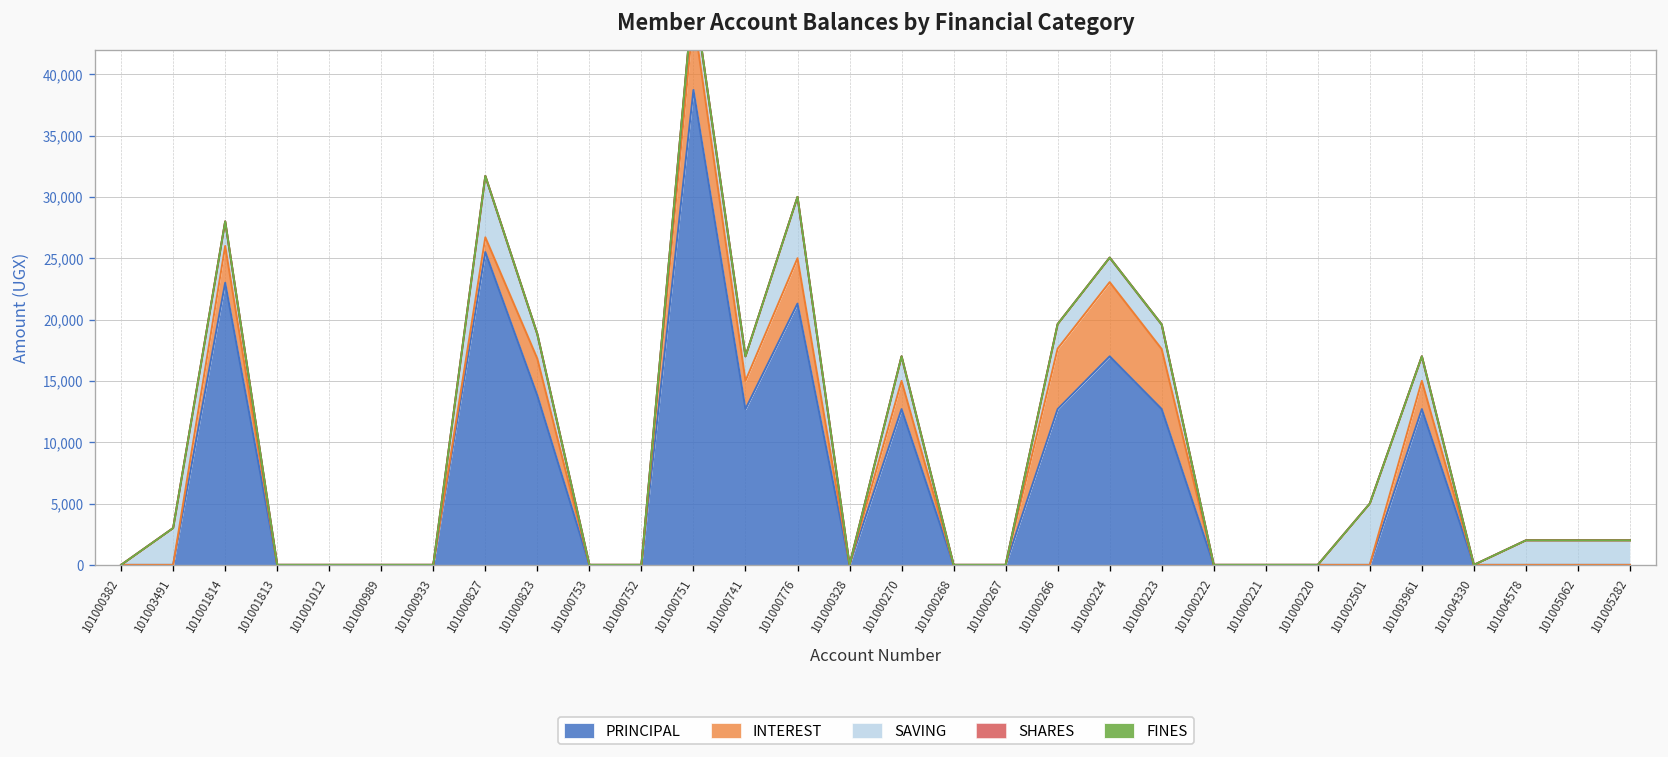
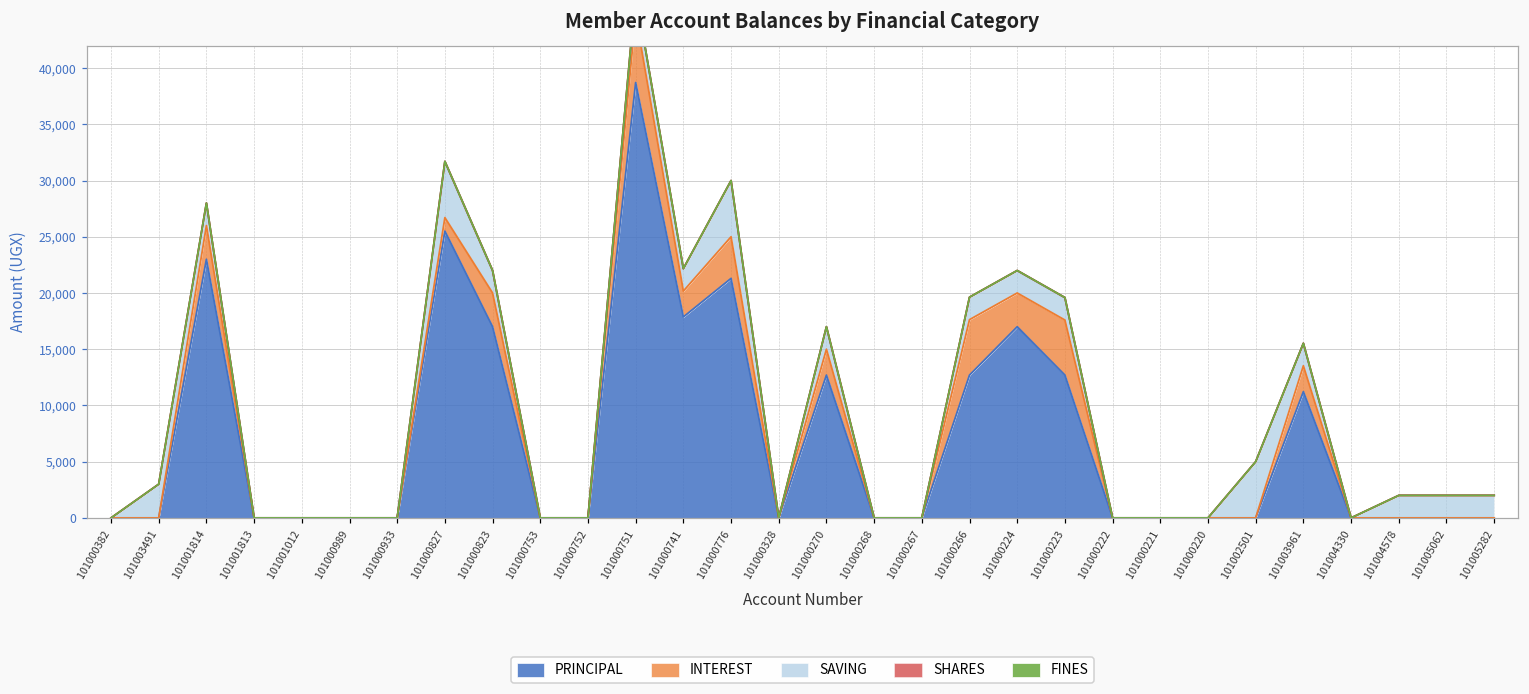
PRINCIPAL, 101000823: 13,800 -> 17,000
PRINCIPAL, 101000741: 12,700 -> 17,900
INTEREST, 101000224: 6,000 -> 3,000
PRINCIPAL, 101003961: 12,700 -> 11,200
